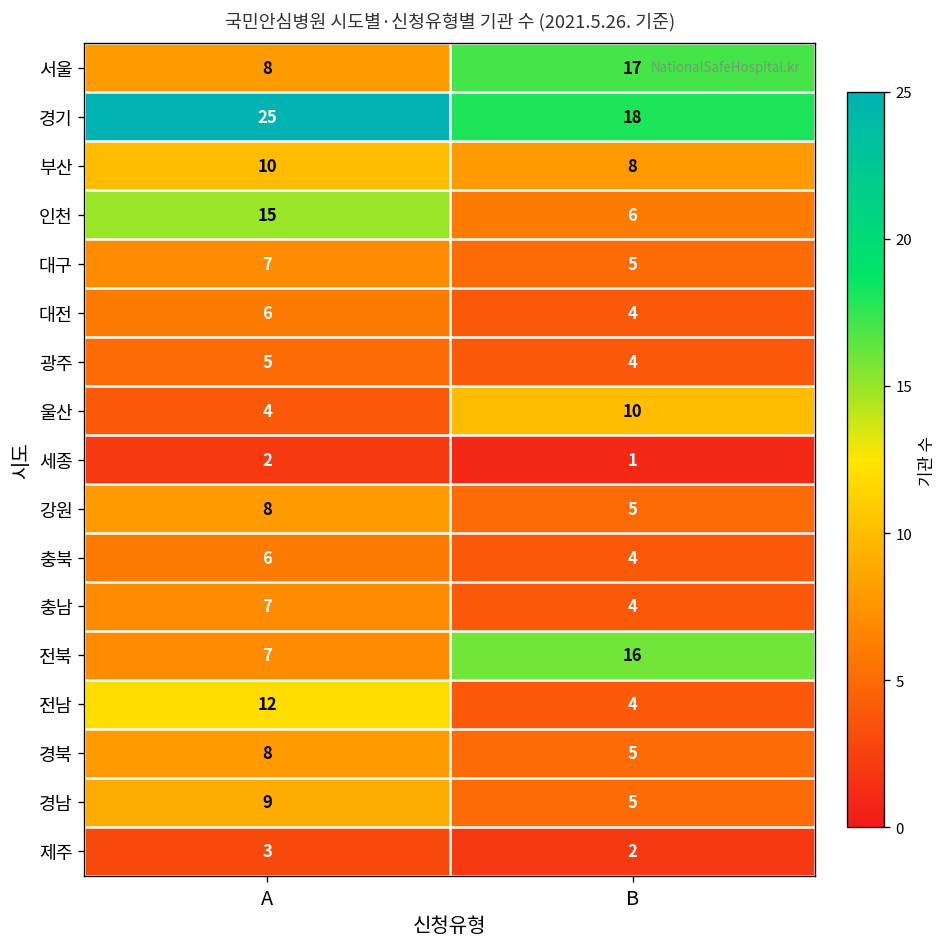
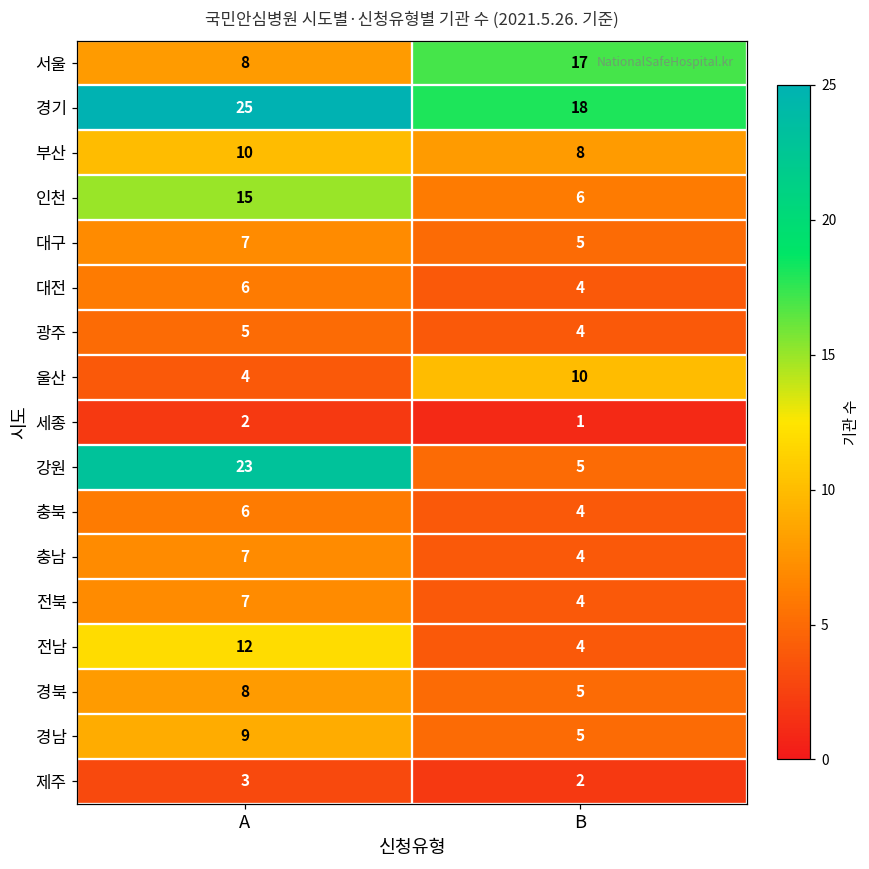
강원, A: 8 -> 23
전북, B: 16 -> 4
